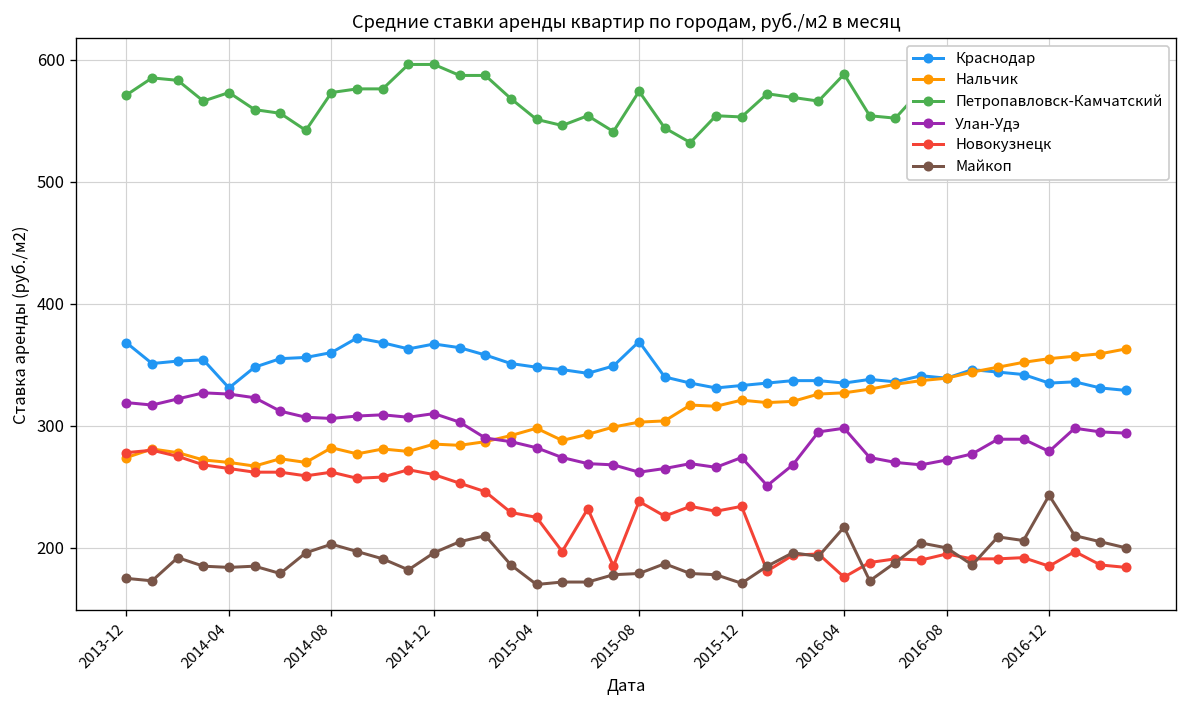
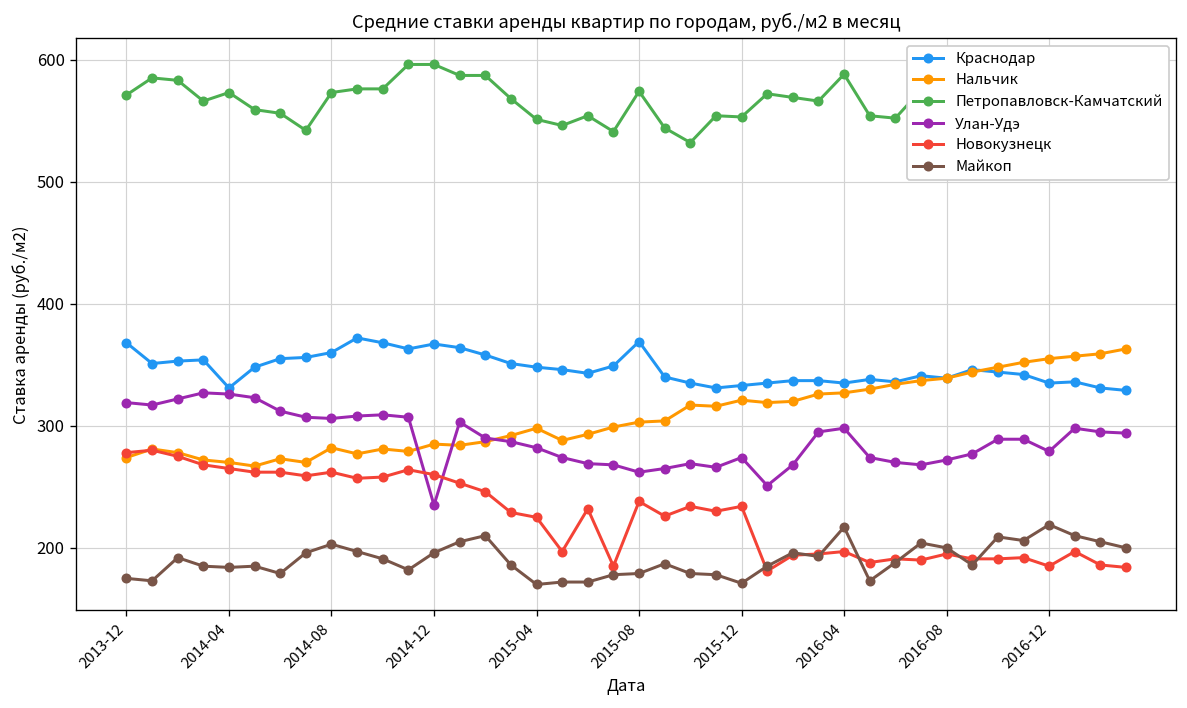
Улан-Удэ, 2014-12: 310 -> 235
Новокузнецк, 2016-04: 176 -> 197
Майкоп, 2016-12: 243 -> 219
